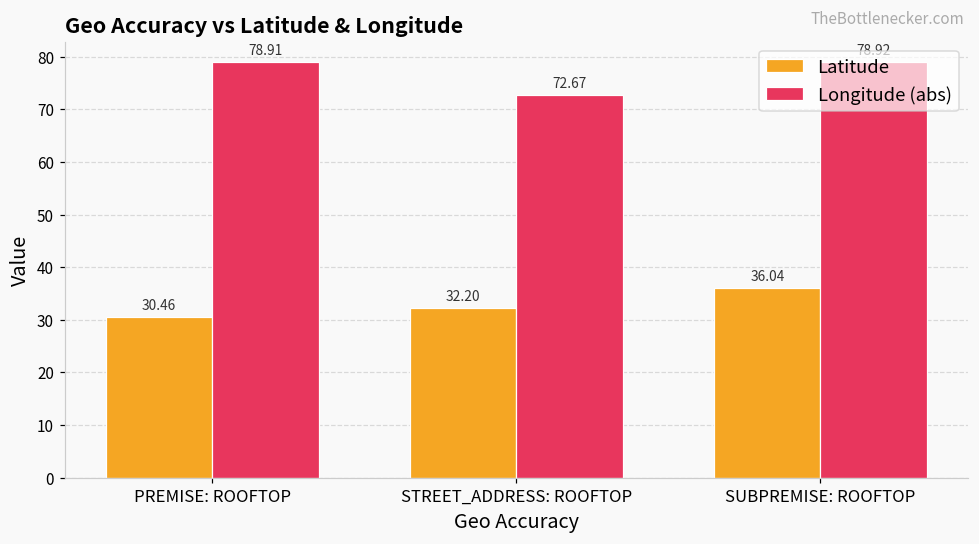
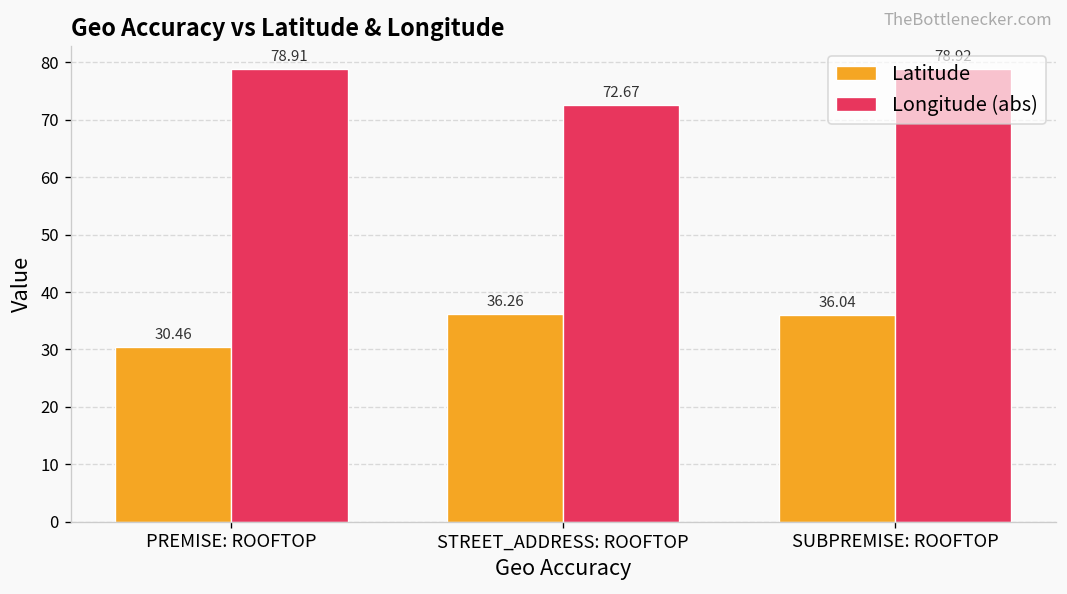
Latitude, STREET_ADDRESS: ROOFTOP: 32.20 -> 36.26
